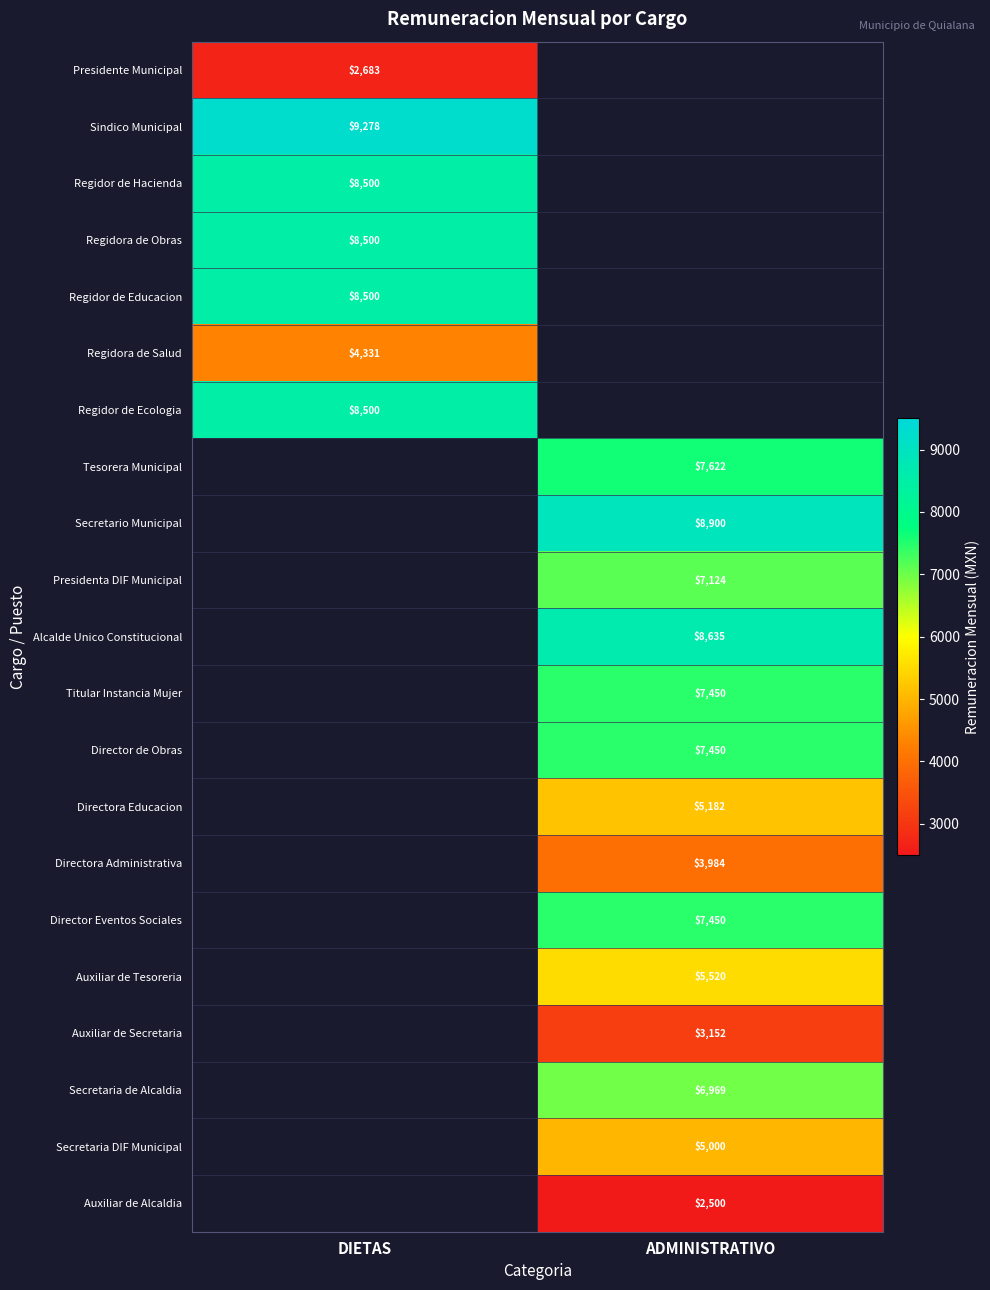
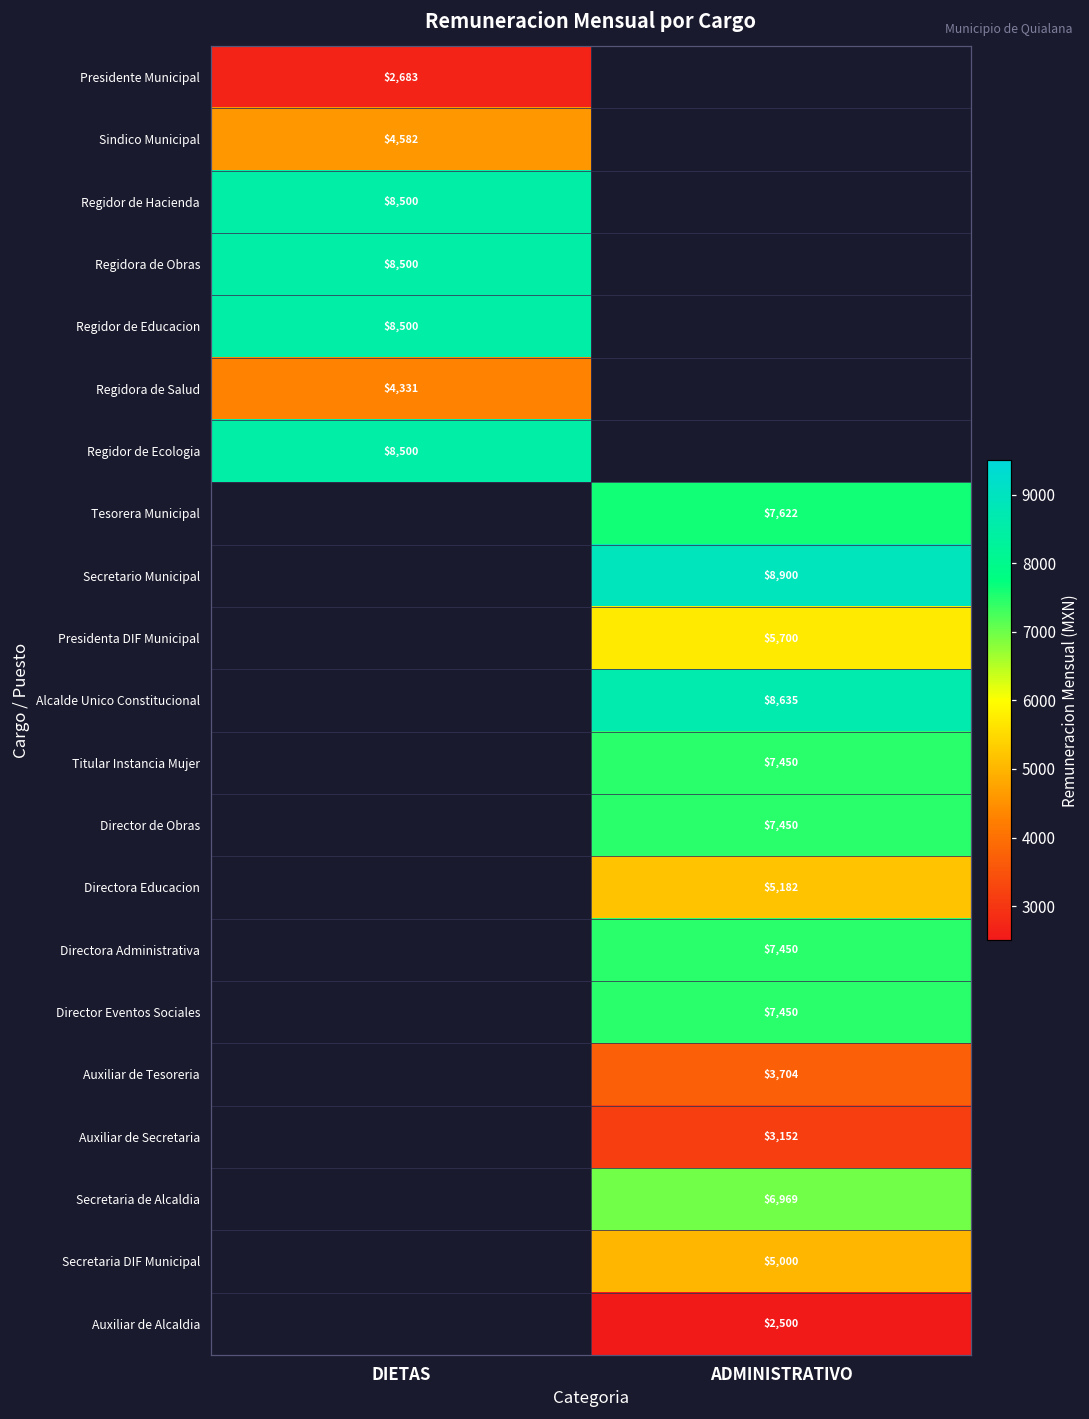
Sindico Municipal, DIETAS: $9,278 -> $4,582
Presidenta DIF Municipal, ADMINISTRATIVO: $7,124 -> $5,700
Directora Administrativa, ADMINISTRATIVO: $3,984 -> $7,450
Auxiliar de Tesoreria, ADMINISTRATIVO: $5,520 -> $3,704
